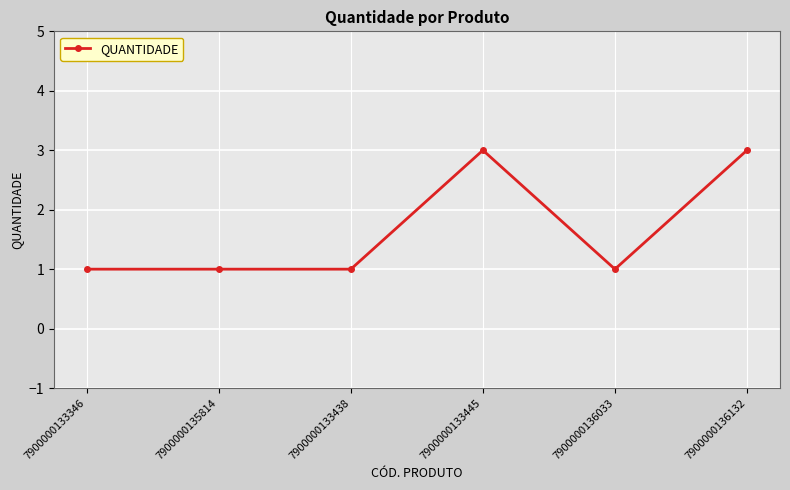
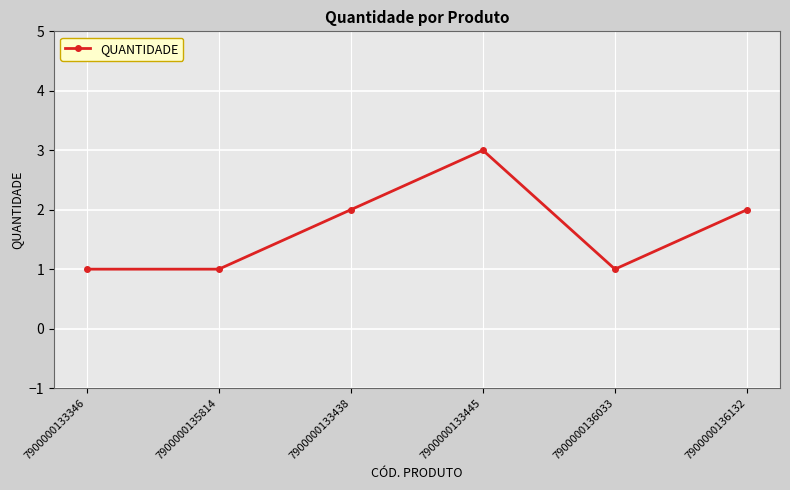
7900000133438: 1 -> 2
7900000136132: 3 -> 2
